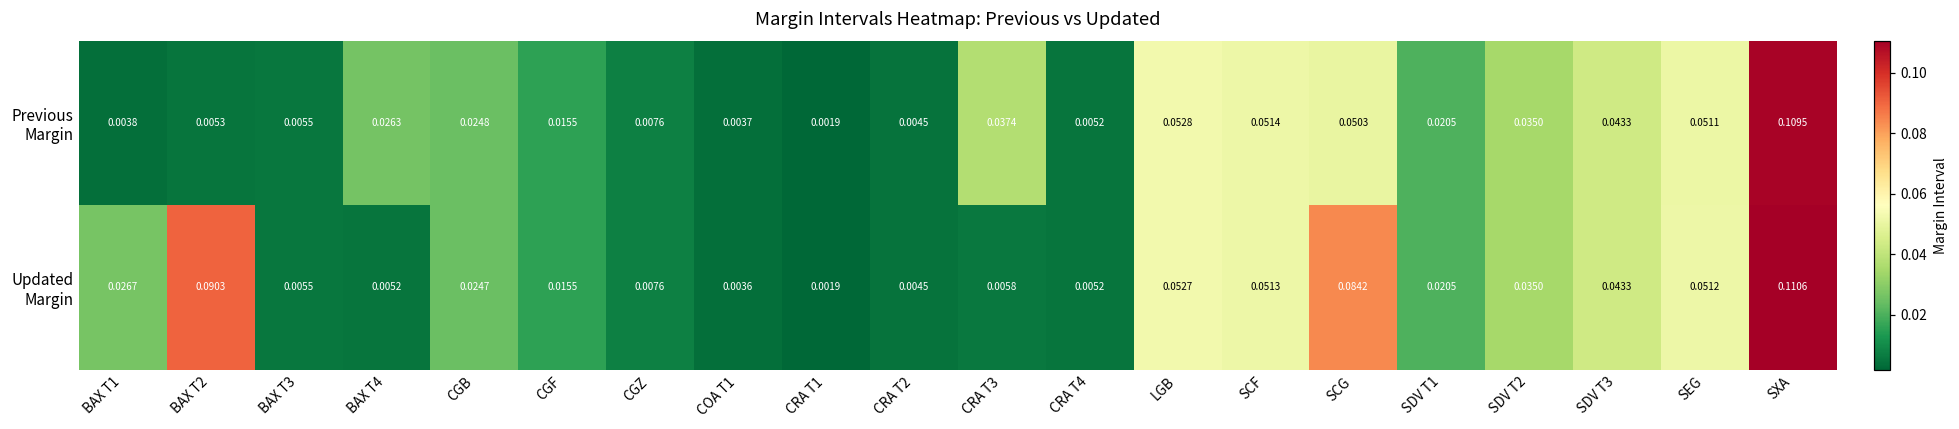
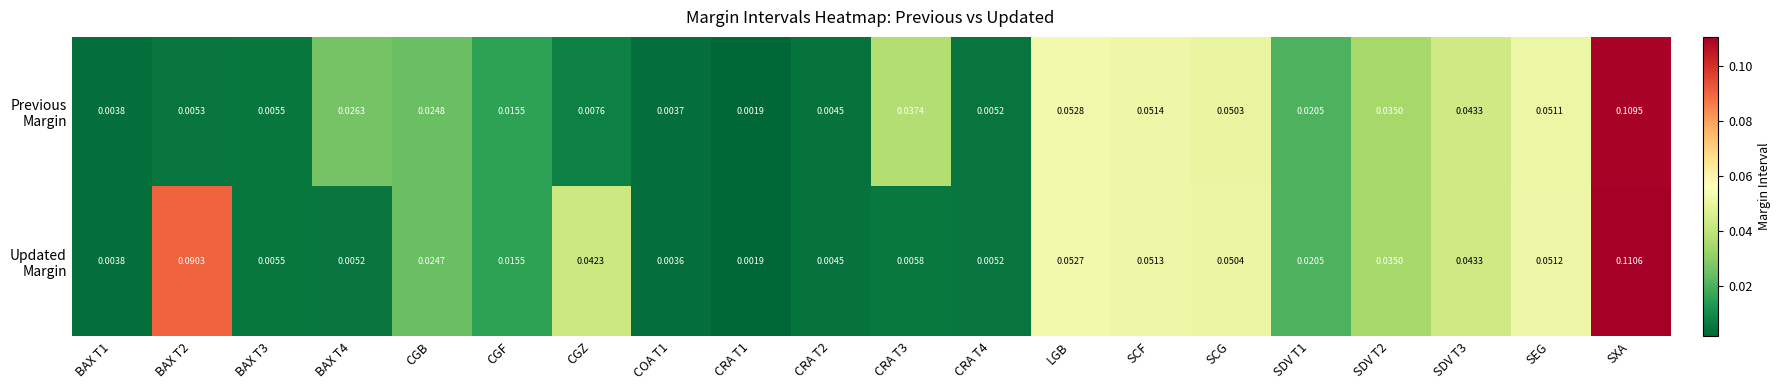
Updated Margin, BAX T1: 0.0267 -> 0.0038
Updated Margin, CGZ: 0.0076 -> 0.0423
Updated Margin, SCG: 0.0842 -> 0.0504
